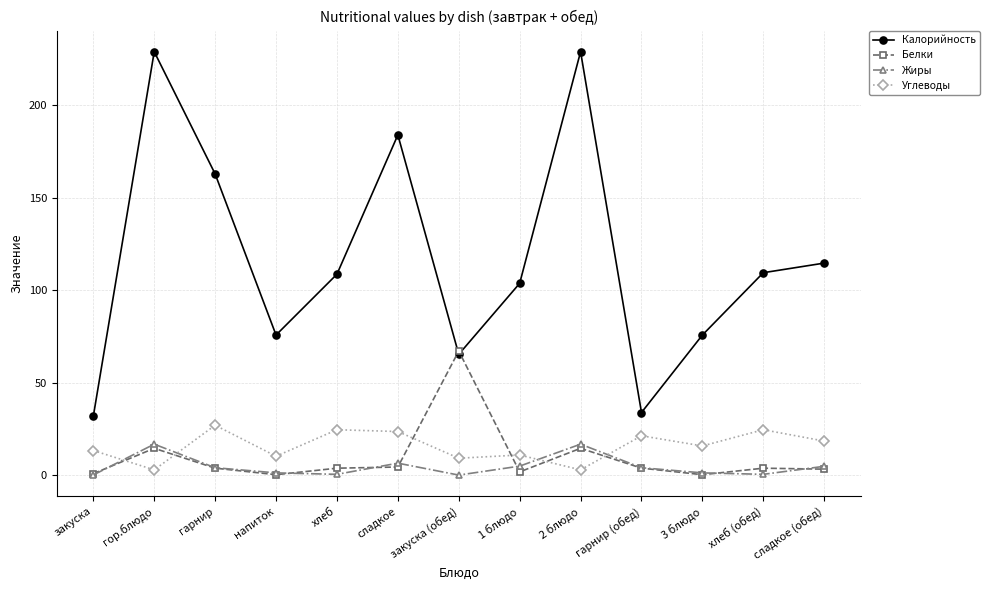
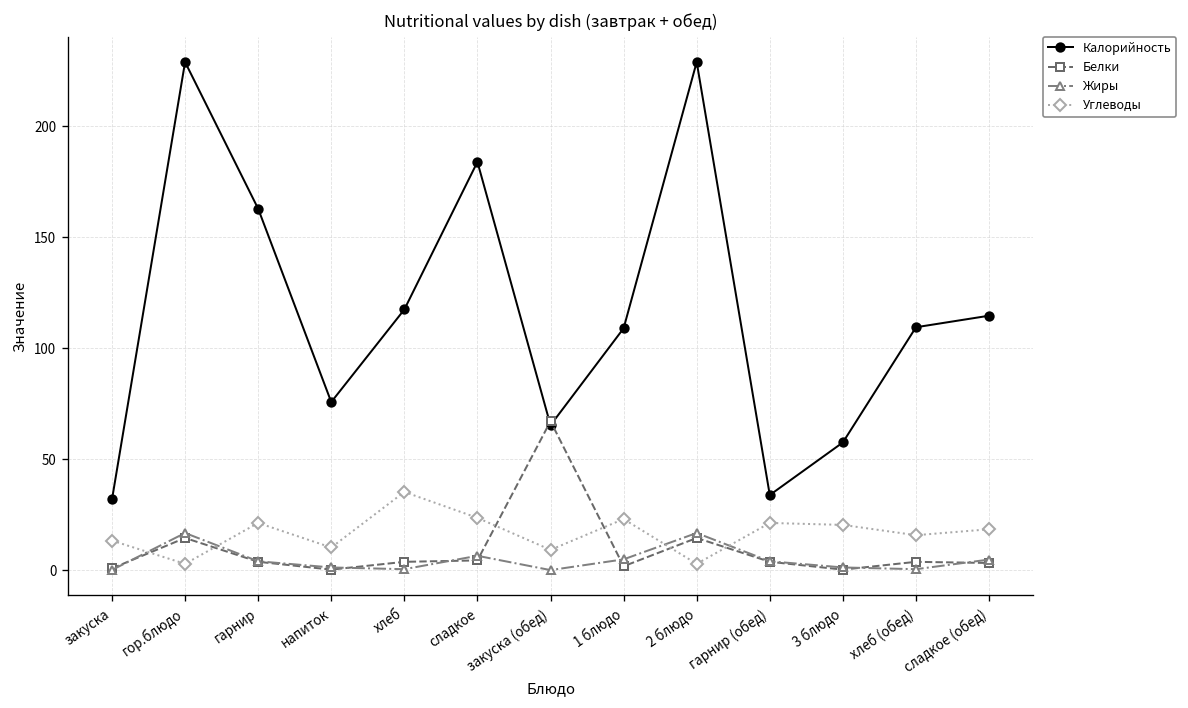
Углеводы, гарнир: 27 -> 21
Калорийность, хлеб: 109 -> 118
Углеводы, хлеб: 25 -> 35
Калорийность, 1 блюдо: 104 -> 109
Углеводы, 1 блюдо: 11 -> 23
Калорийность, 3 блюдо: 76 -> 58
Углеводы, 3 блюдо: 16 -> 20
Углеводы, хлеб (обед): 25 -> 16
